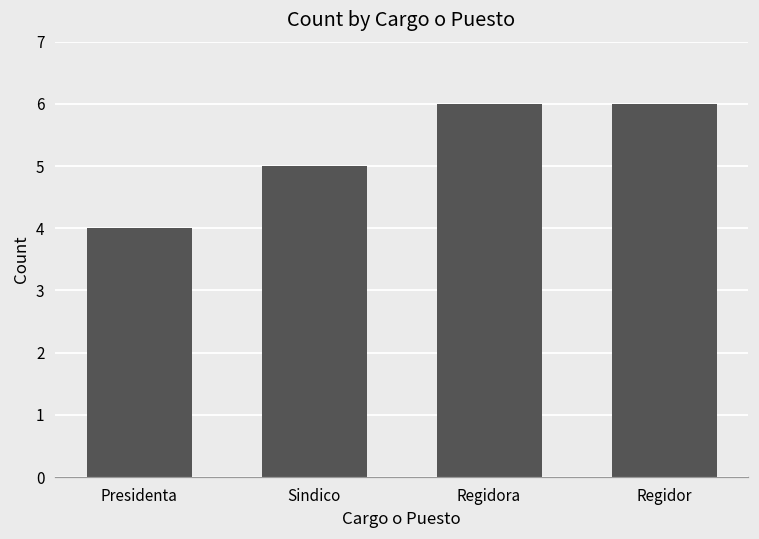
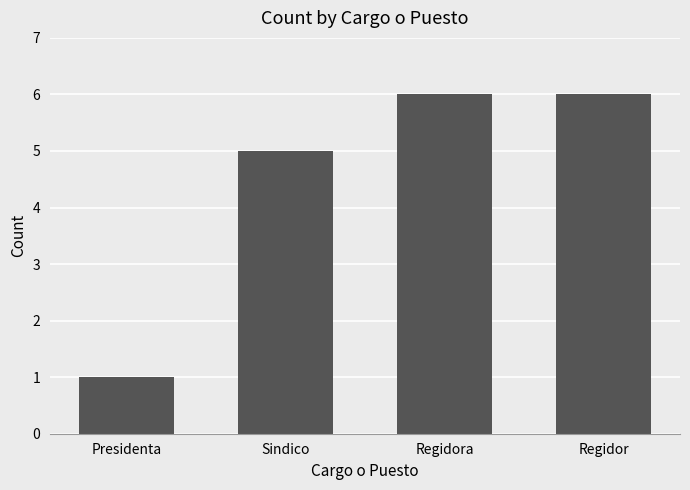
Presidenta: 4 -> 1
